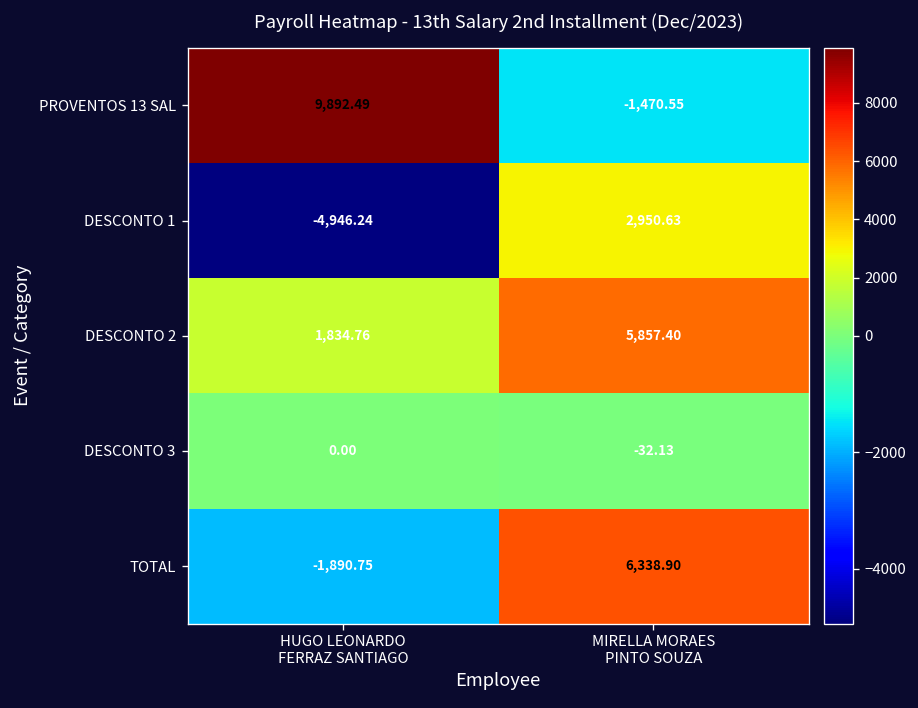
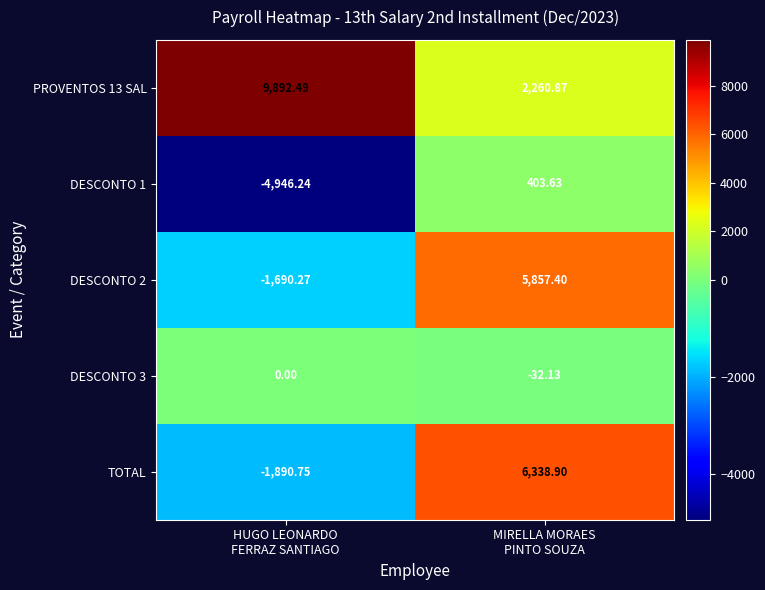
PROVENTOS 13 SAL, MIRELLA MORAES PINTO SOUZA: -1,470.55 -> 2,260.87
DESCONTO 1, MIRELLA MORAES PINTO SOUZA: 2,950.63 -> 403.63
DESCONTO 2, HUGO LEONARDO FERRAZ SANTIAGO: 1,834.76 -> -1,690.27
